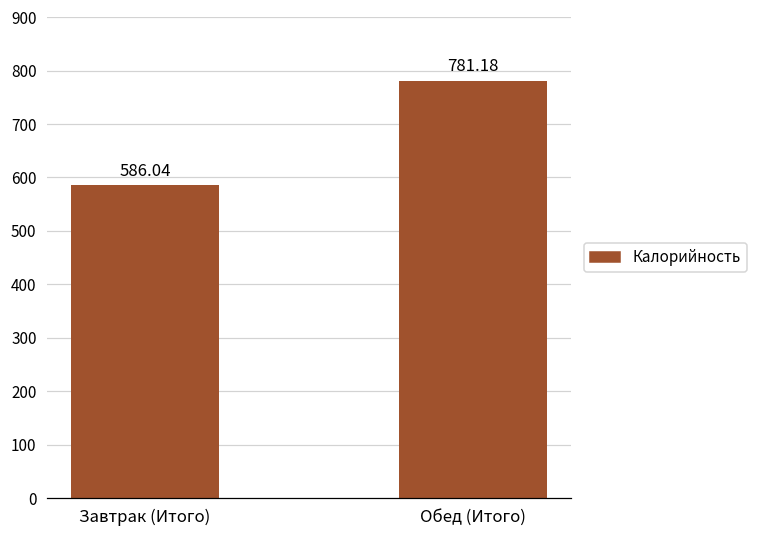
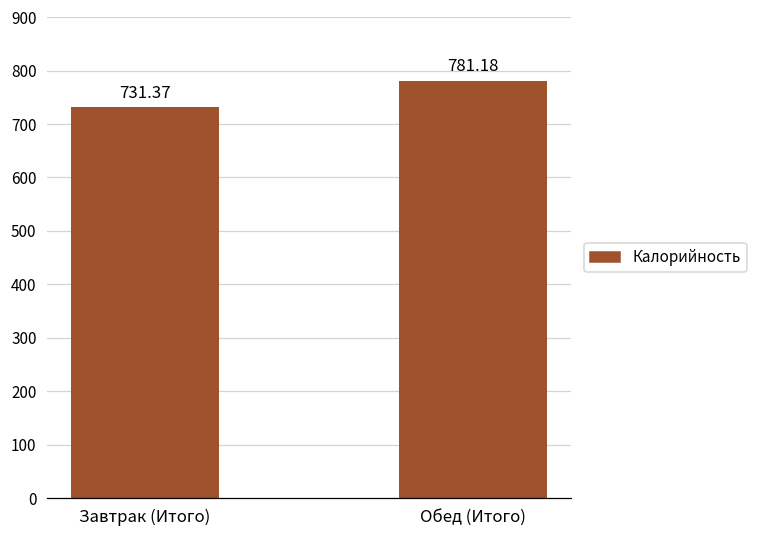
Завтрак (Итого): 586.04 -> 731.37
